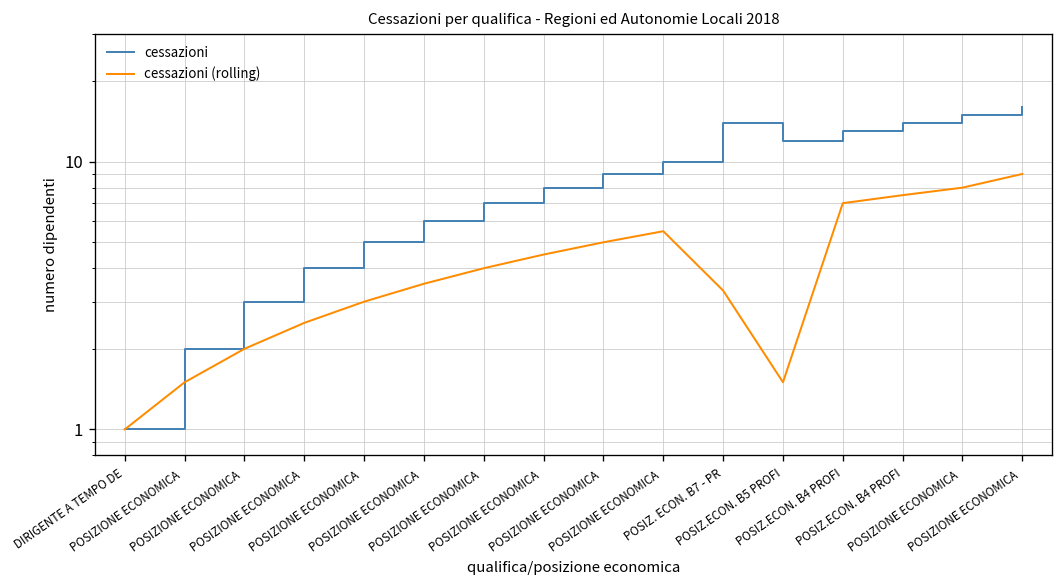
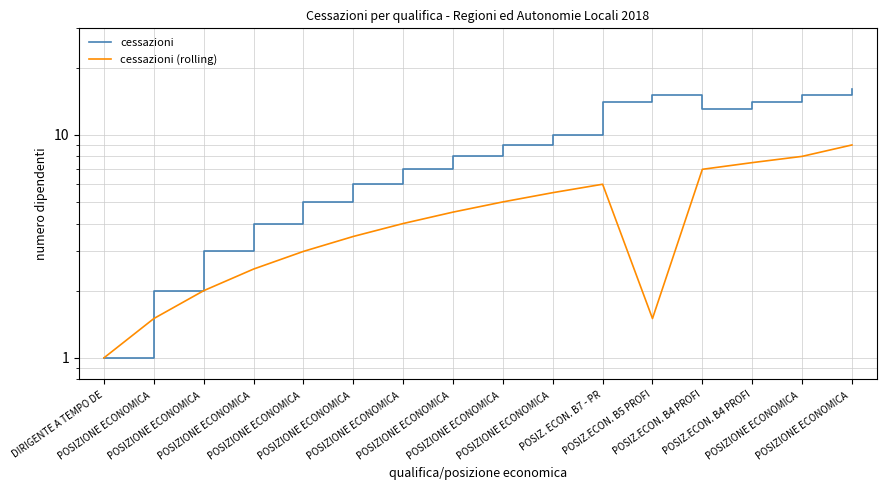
cessazioni (rolling), POSIZ. ECON. B7 - PR: 3.3 -> 6.0
cessazioni, POSIZ.ECON. B5 PROFI: 12 -> 15
